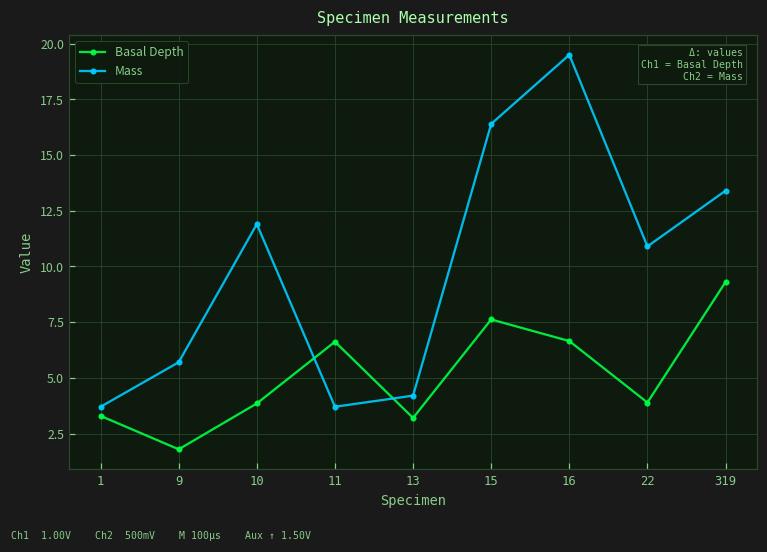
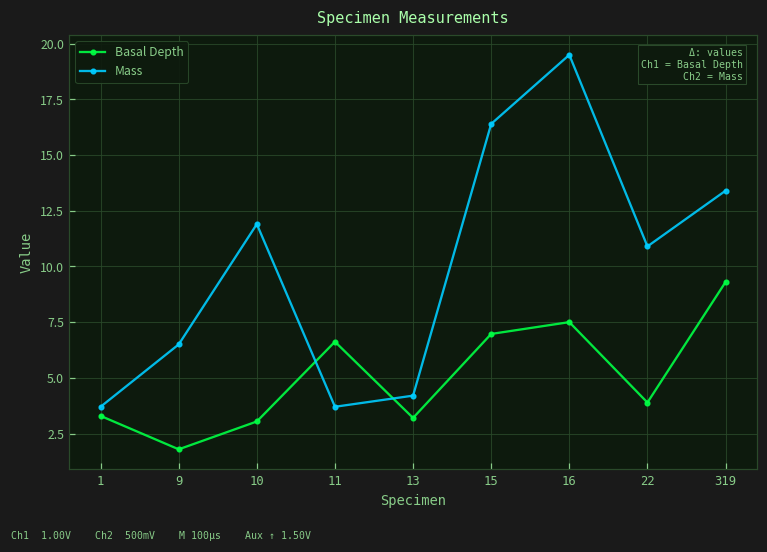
Mass, 9: 5.7 -> 6.5
Basal Depth, 10: 3.9 -> 3.0
Basal Depth, 15: 7.6 -> 7.0
Basal Depth, 16: 6.7 -> 7.5
